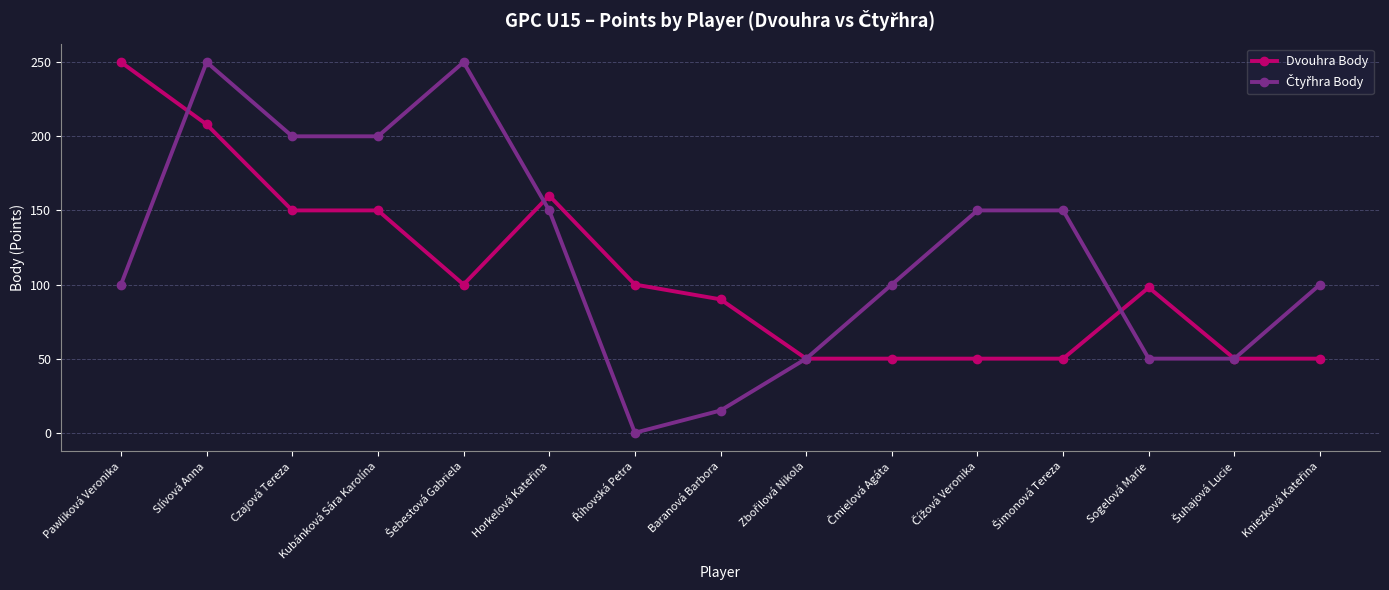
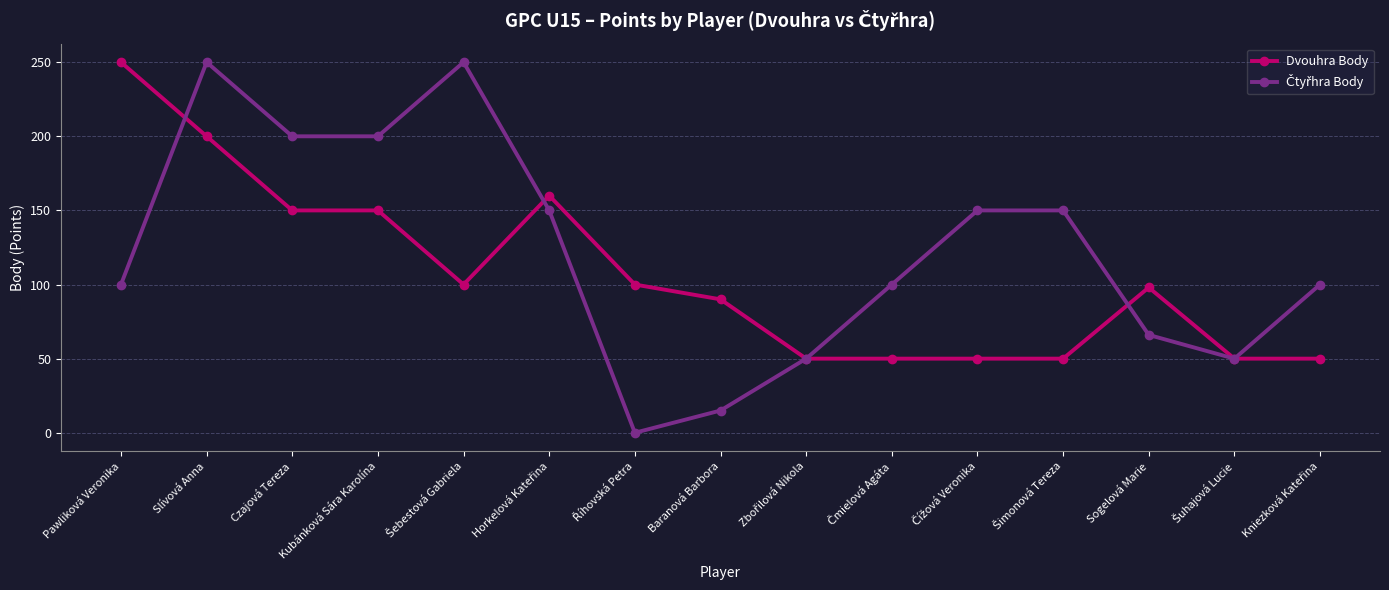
Dvouhra Body, Slívová Anna: 208 -> 200
Čtyřhra Body, Sogelová Marie: 50 -> 66
